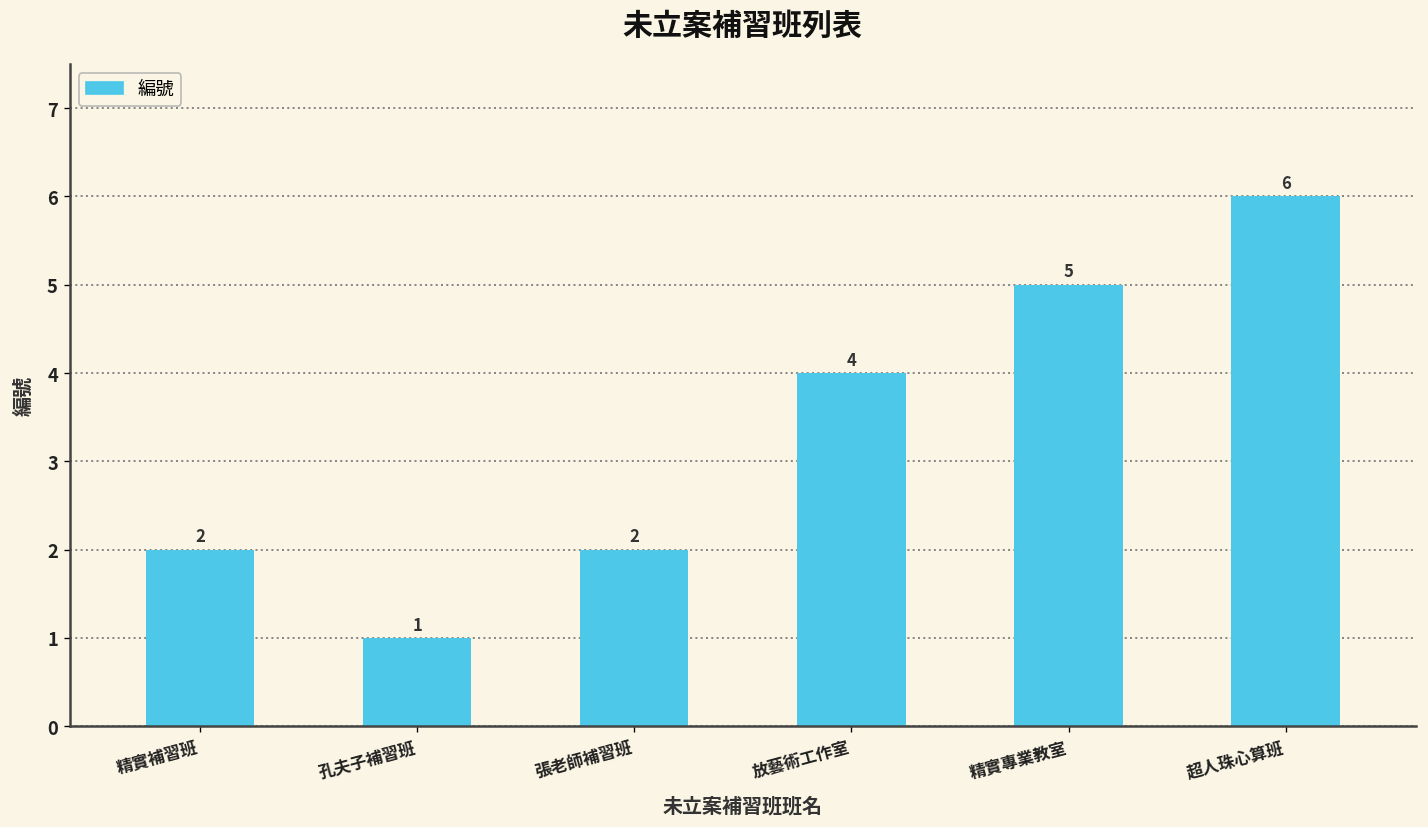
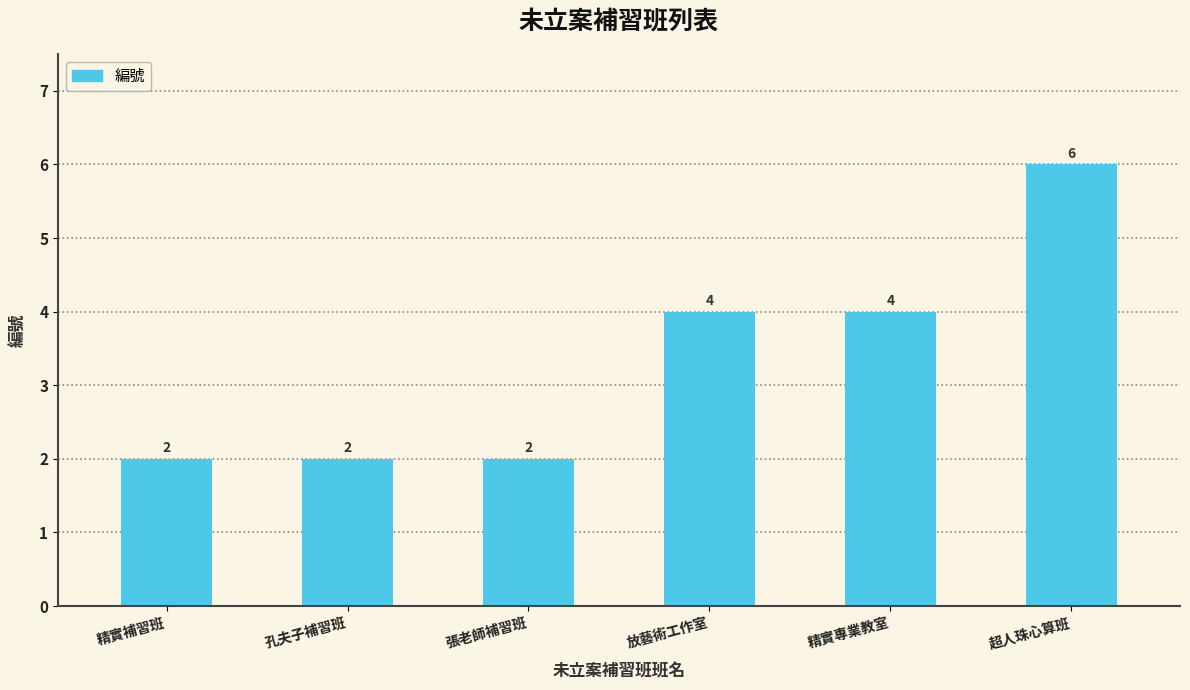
孔夫子補習班: 1 -> 2
精實專業教室: 5 -> 4
